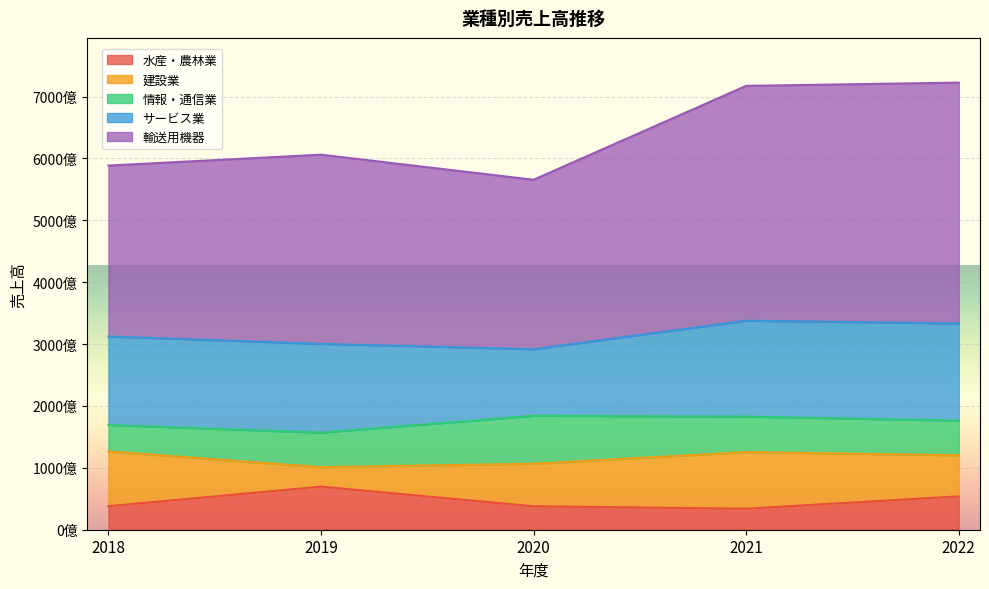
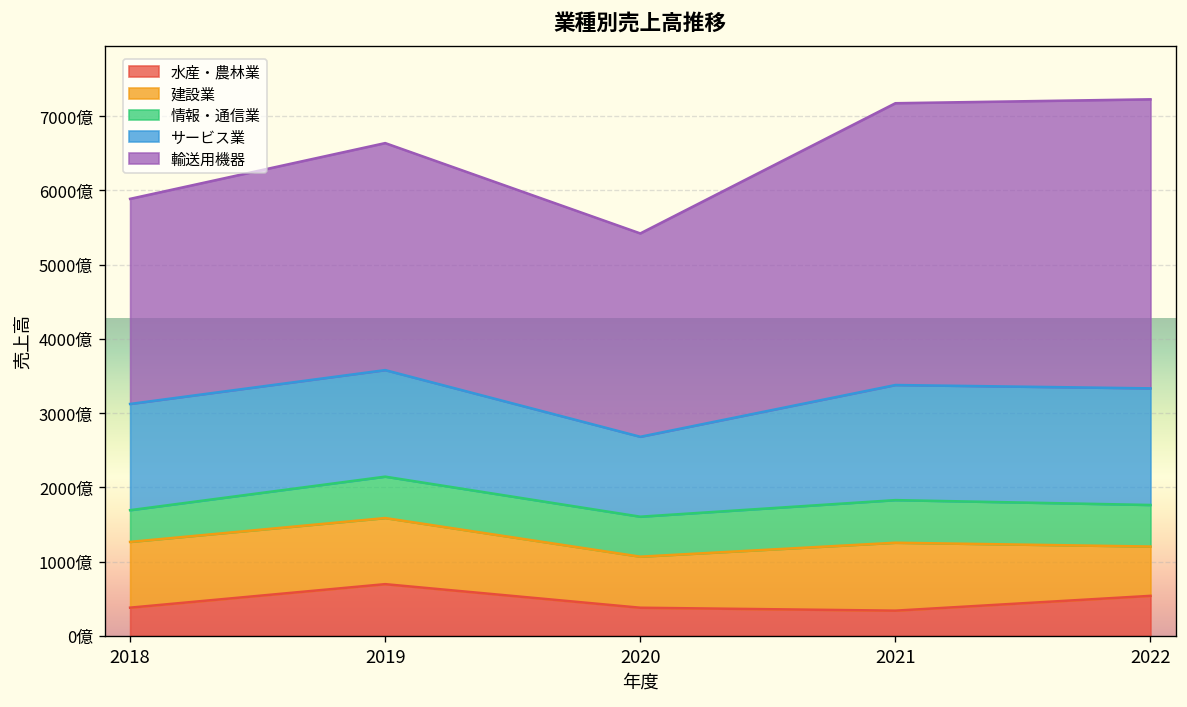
建設業, 2019: 300億 -> 900億
情報・通信業, 2020: 800億 -> 500億
